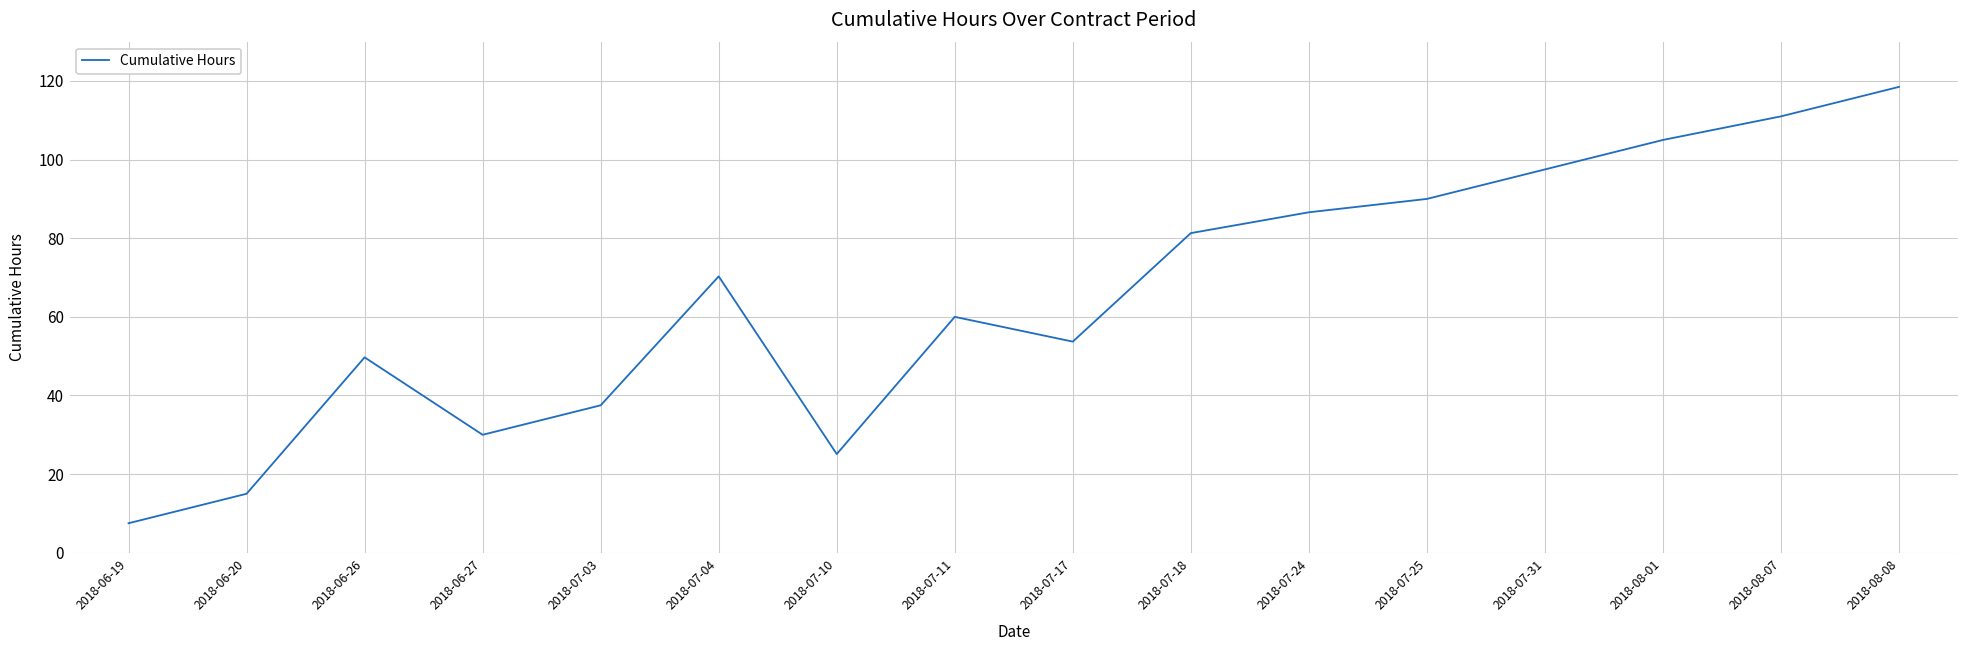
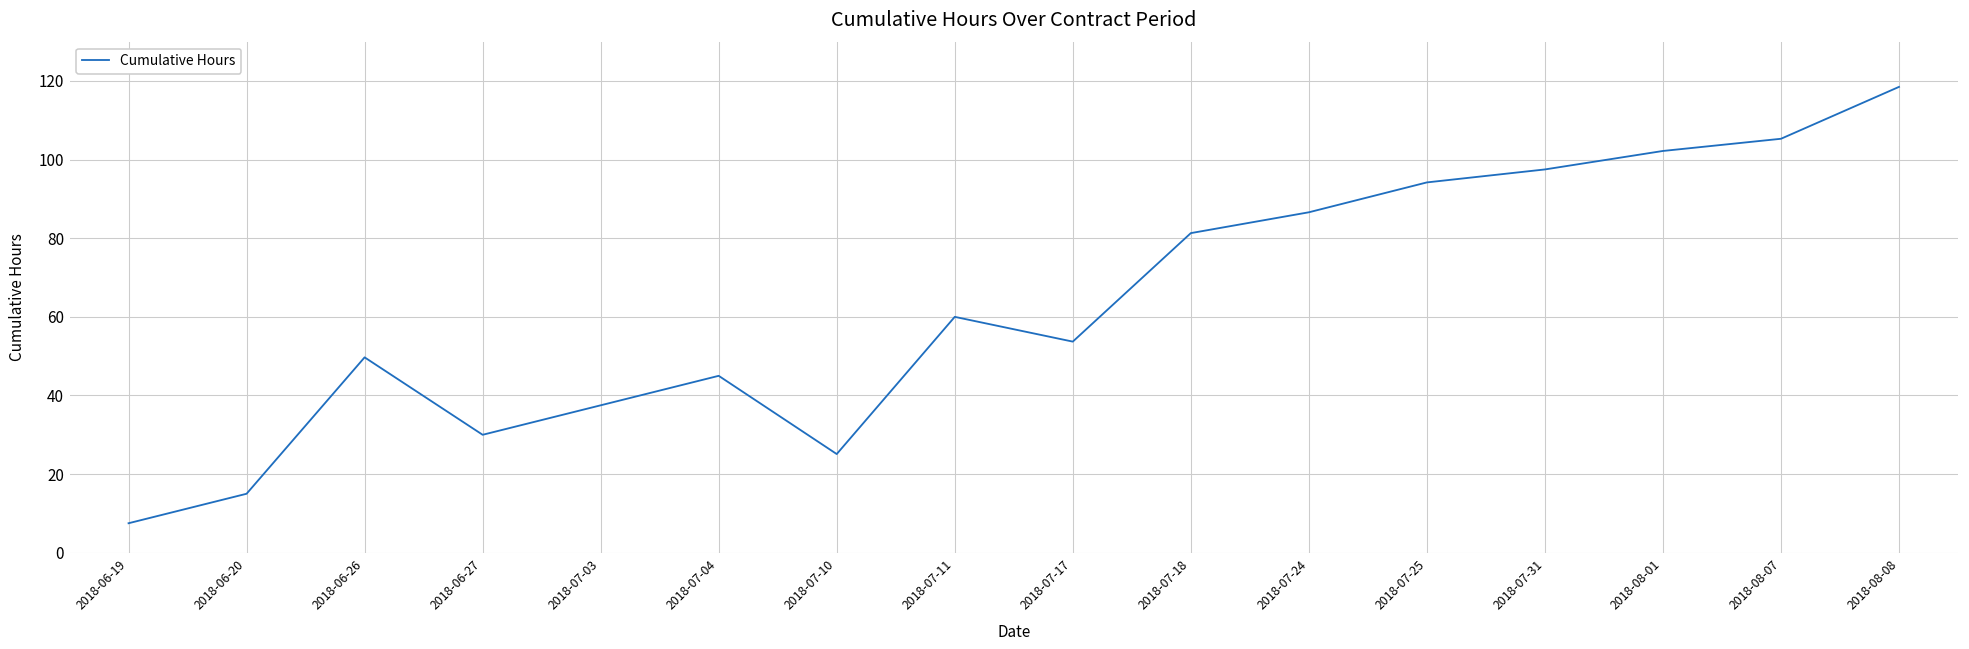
2018-07-04: 70 -> 45
2018-07-25: 90 -> 94
2018-08-01: 105 -> 102
2018-08-07: 111 -> 105
